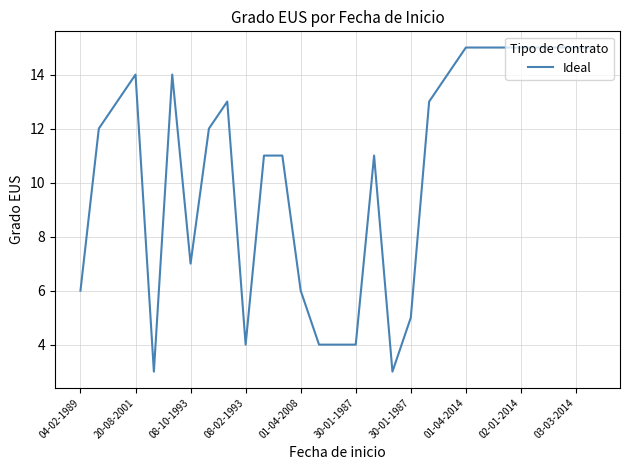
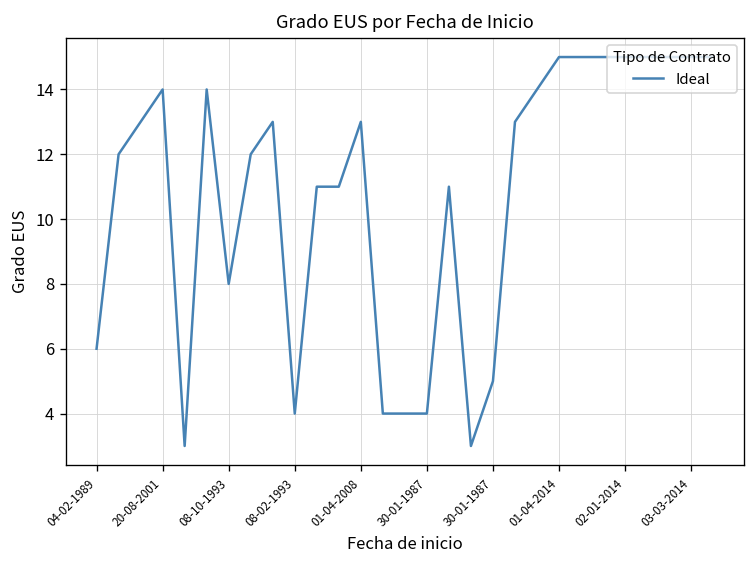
08-10-1993: 7 -> 8
01-04-2008: 6 -> 13
